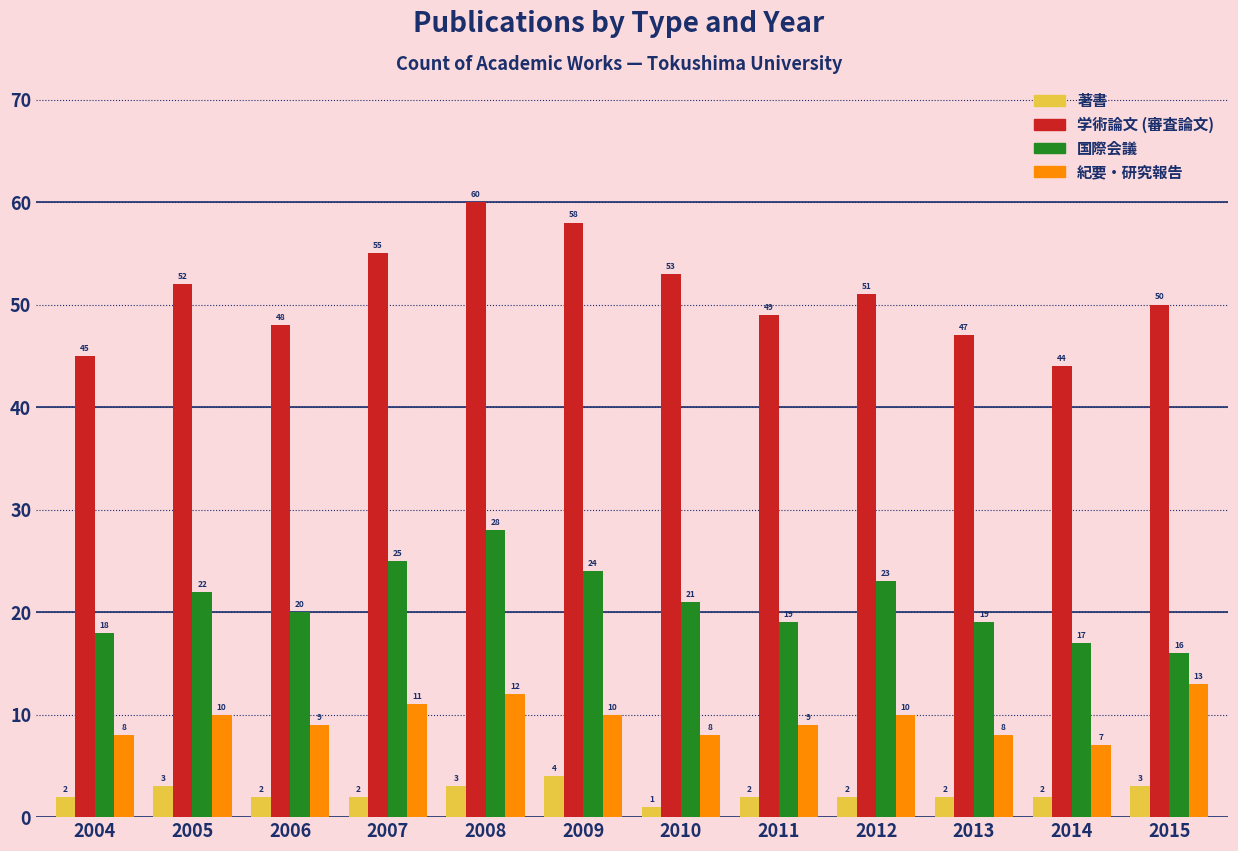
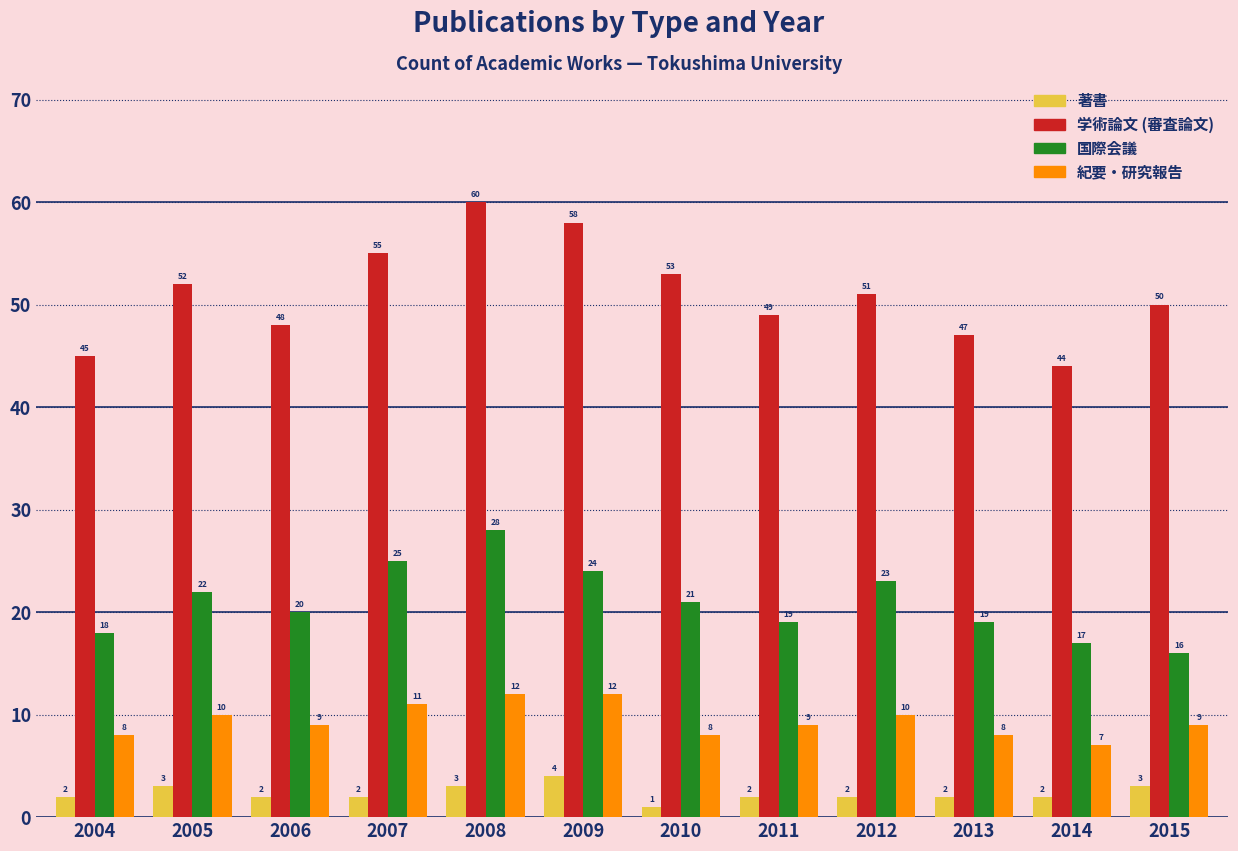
紀要・研究報告, 2009: 10 -> 12
紀要・研究報告, 2015: 13 -> 9
